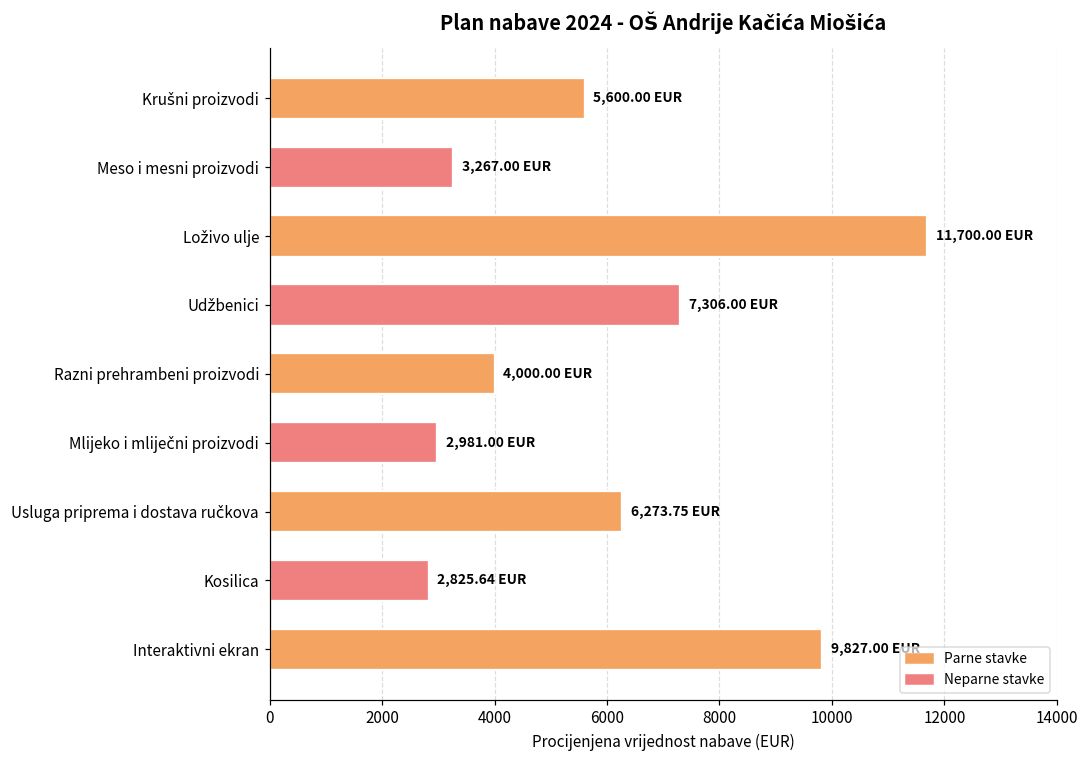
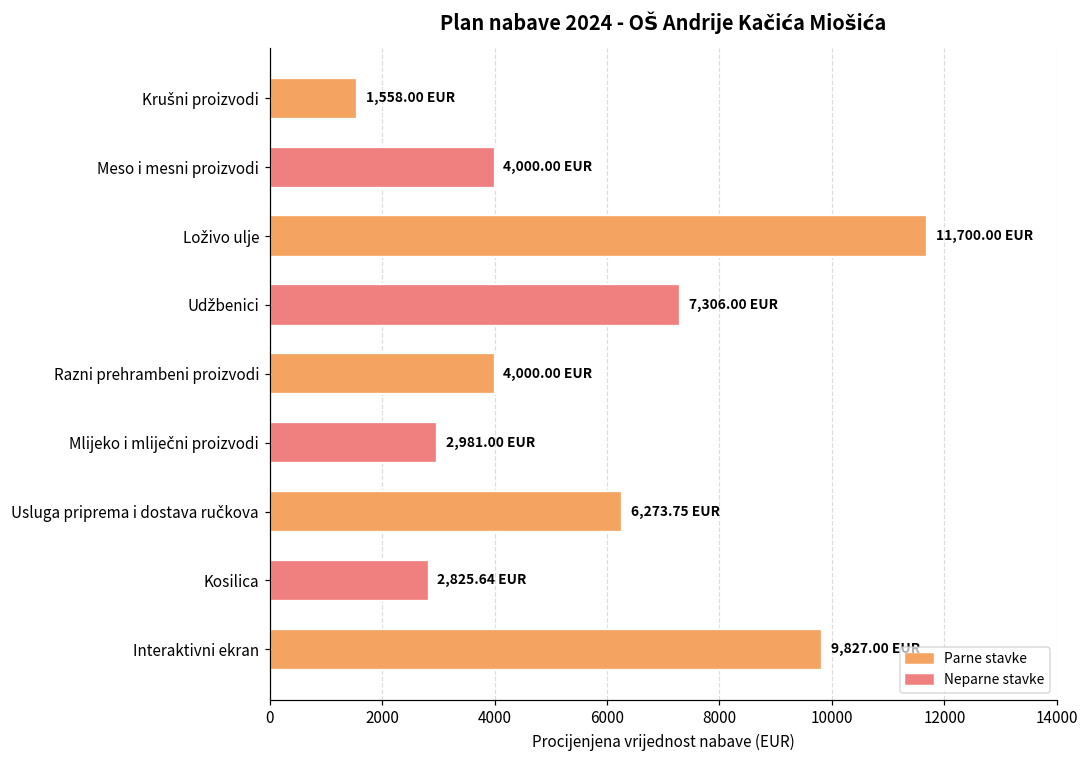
Krušni proizvodi: 5,600.00 -> 1,558.00
Meso i mesni proizvodi: 3,267.00 -> 4,000.00
